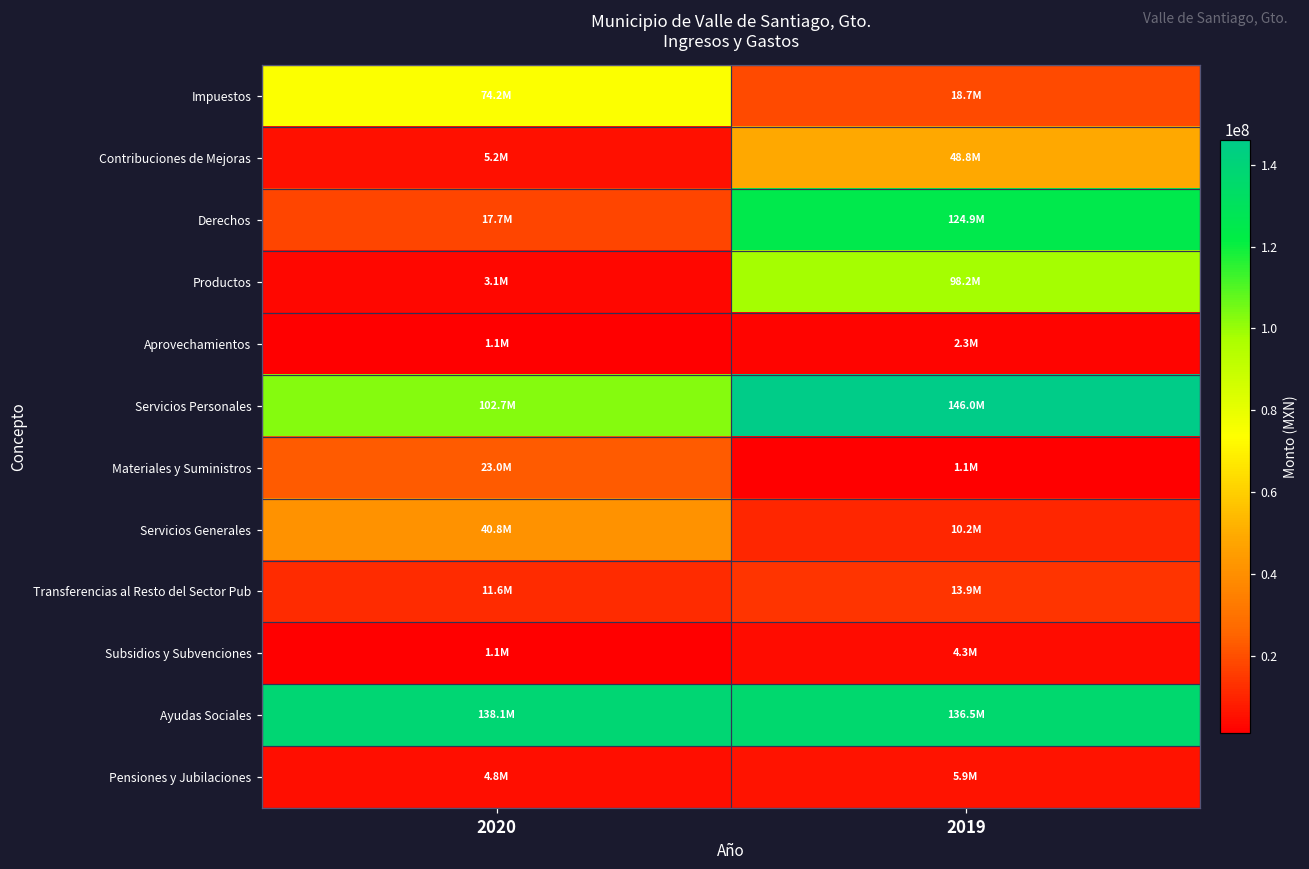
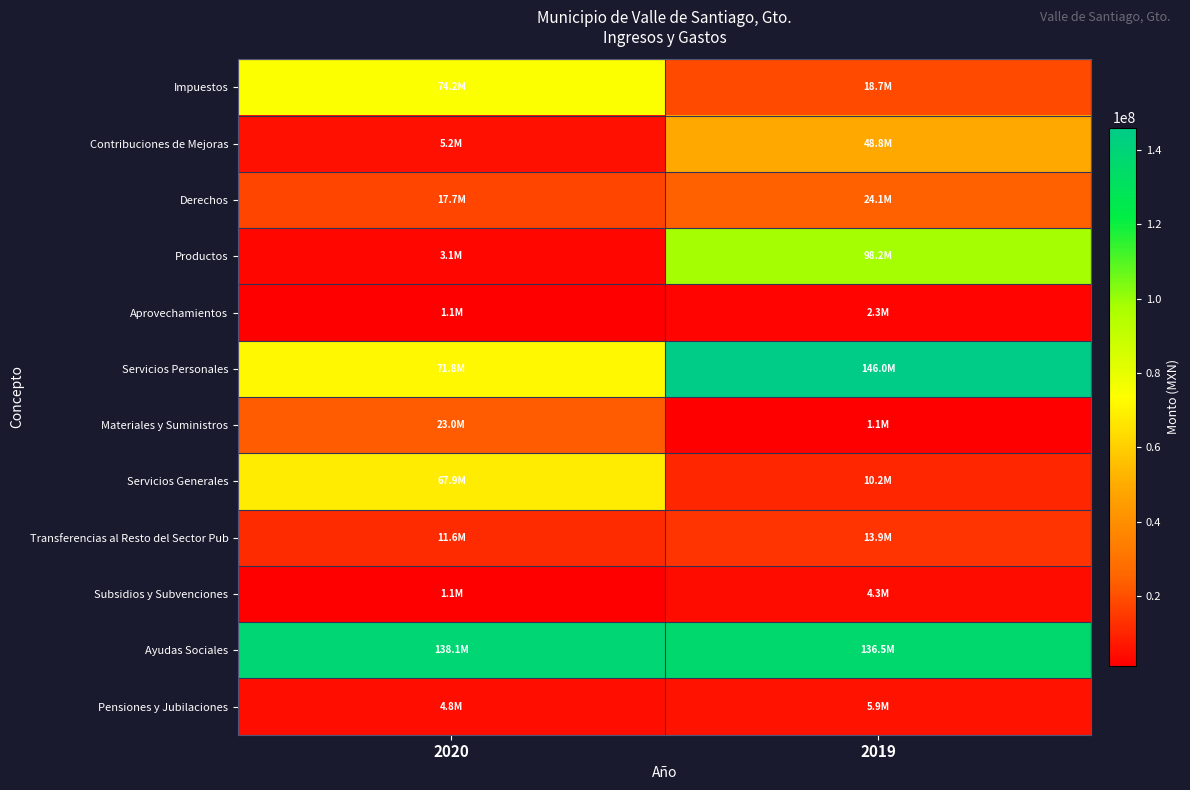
Derechos, 2019: 124.9M -> 24.1M
Servicios Personales, 2020: 102.7M -> 71.8M
Servicios Generales, 2020: 40.8M -> 67.9M
